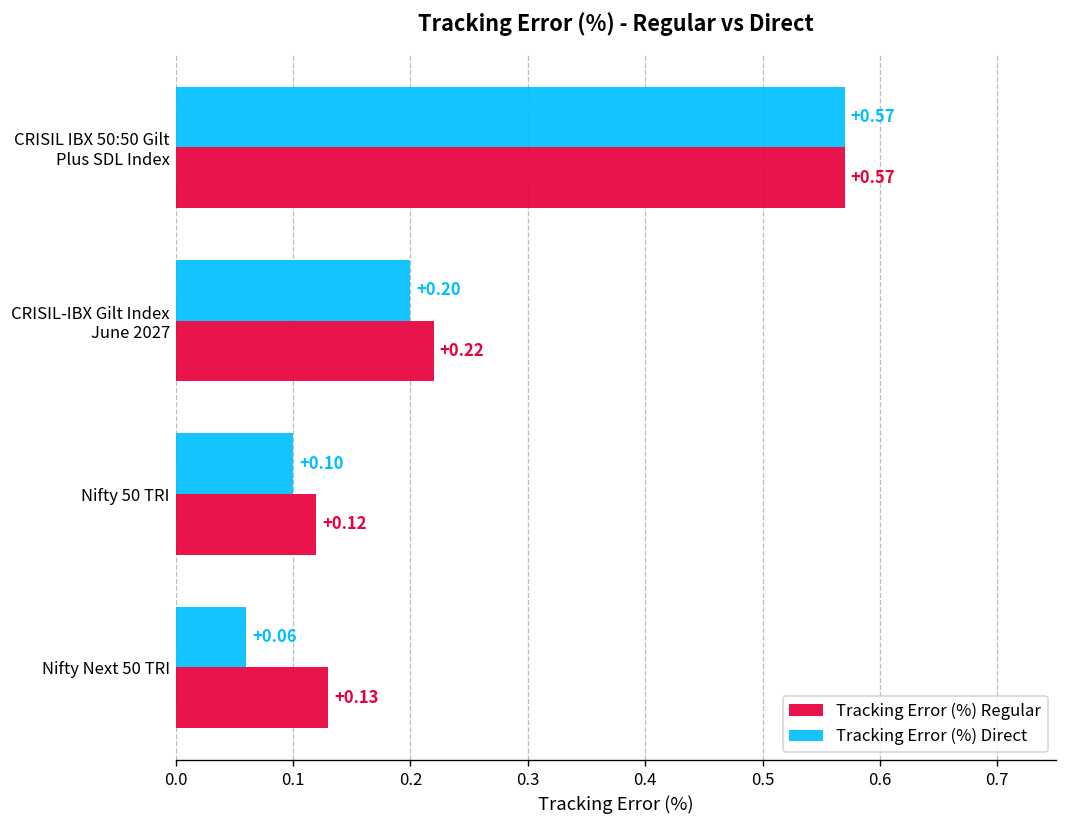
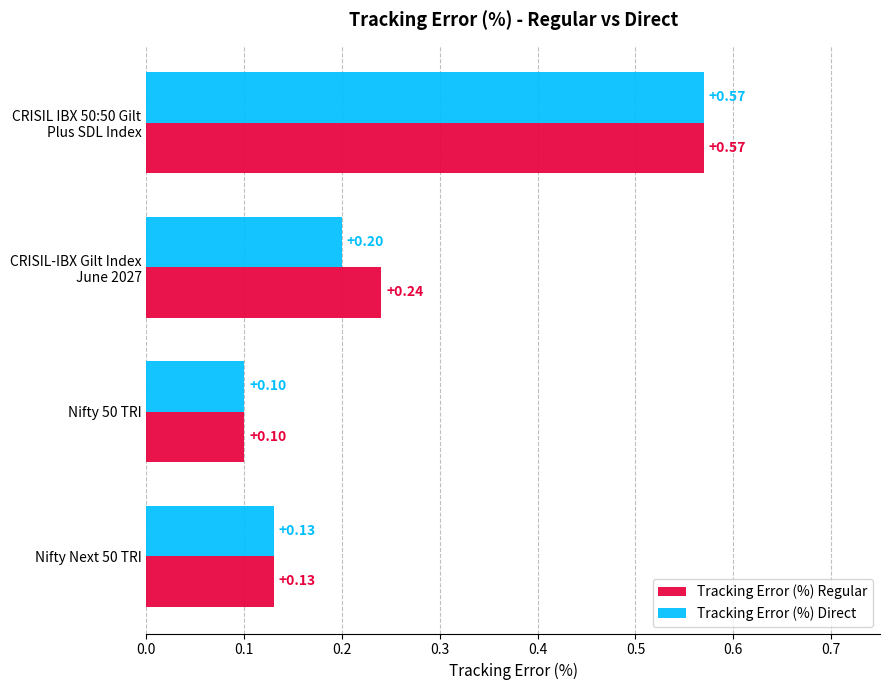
Tracking Error (%) Regular, CRISIL-IBX Gilt Index June 2027: +0.22 -> +0.24
Tracking Error (%) Regular, Nifty 50 TRI: +0.12 -> +0.10
Tracking Error (%) Direct, Nifty Next 50 TRI: +0.06 -> +0.13
